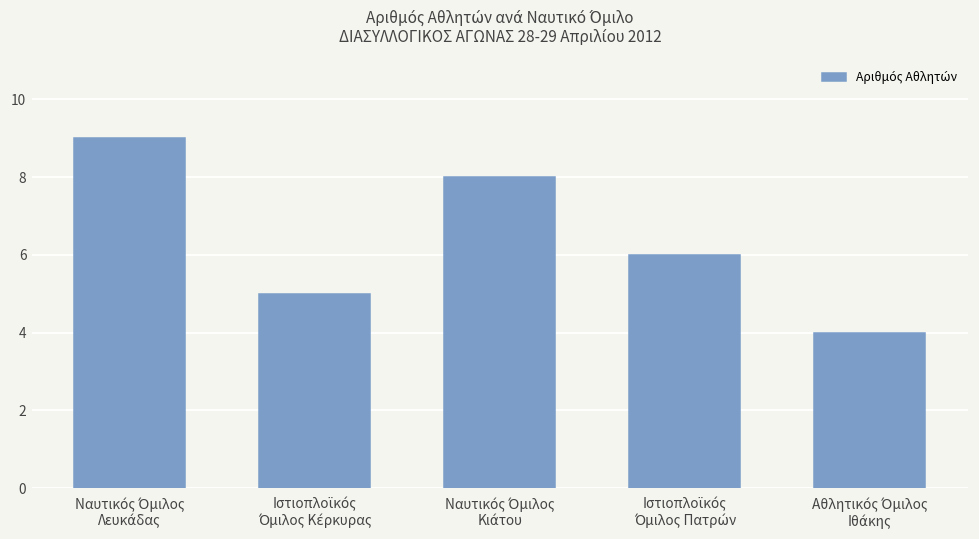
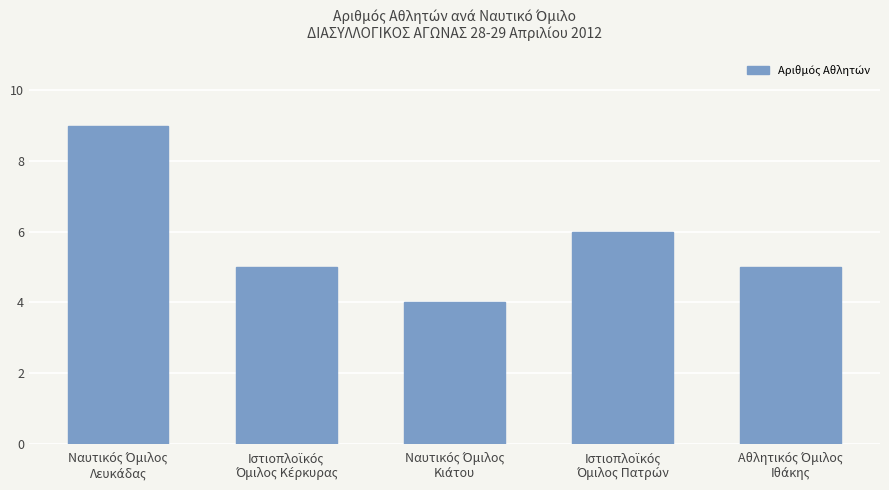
Ναυτικός Όμιλος Κιάτου: 8 -> 4
Αθλητικός Όμιλος Ιθάκης: 4 -> 5
